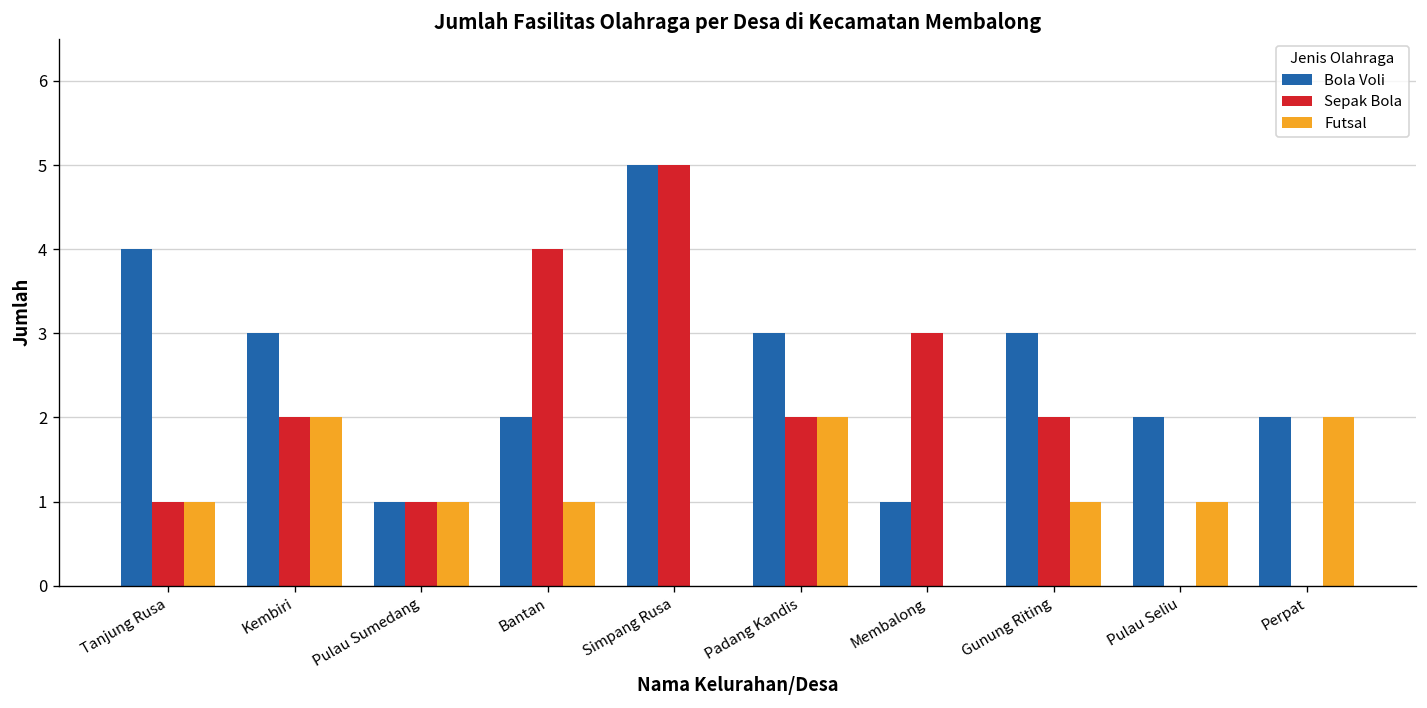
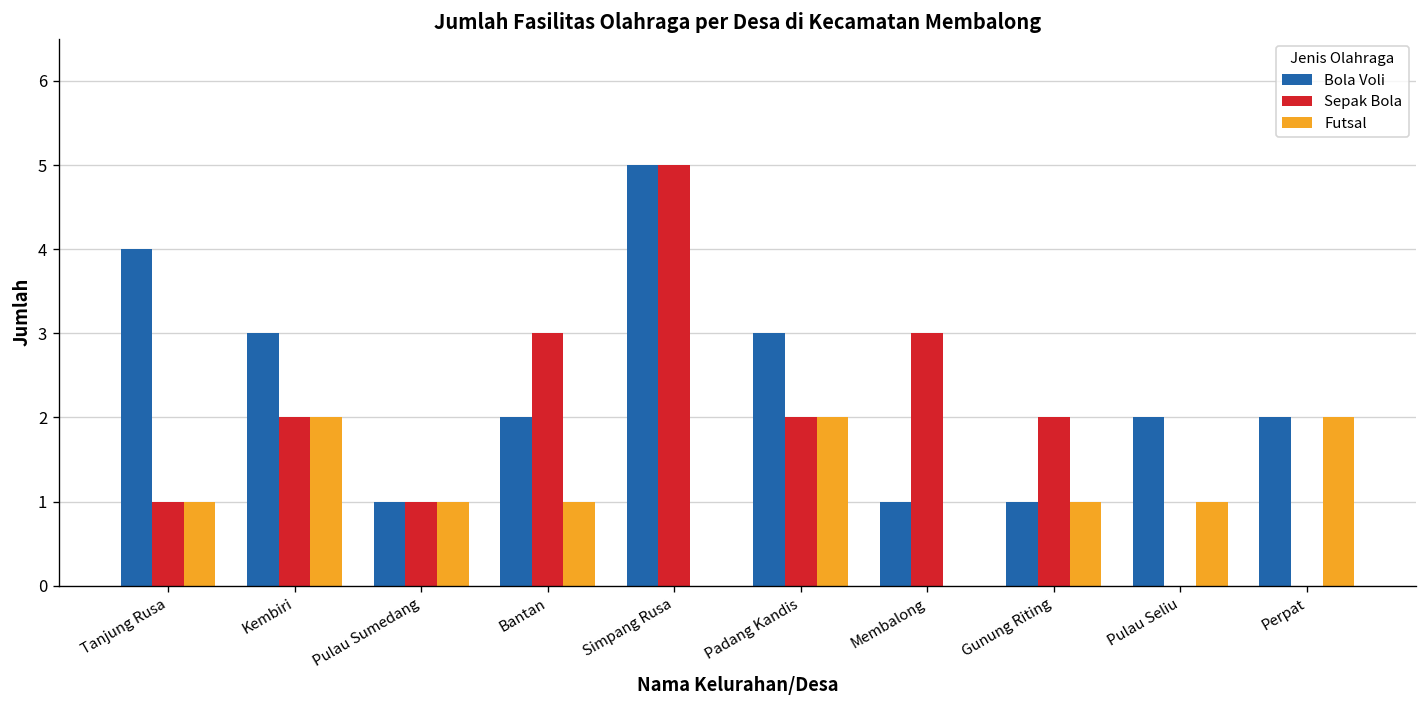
Sepak Bola, Bantan: 4 -> 3
Bola Voli, Gunung Riting: 3 -> 1
